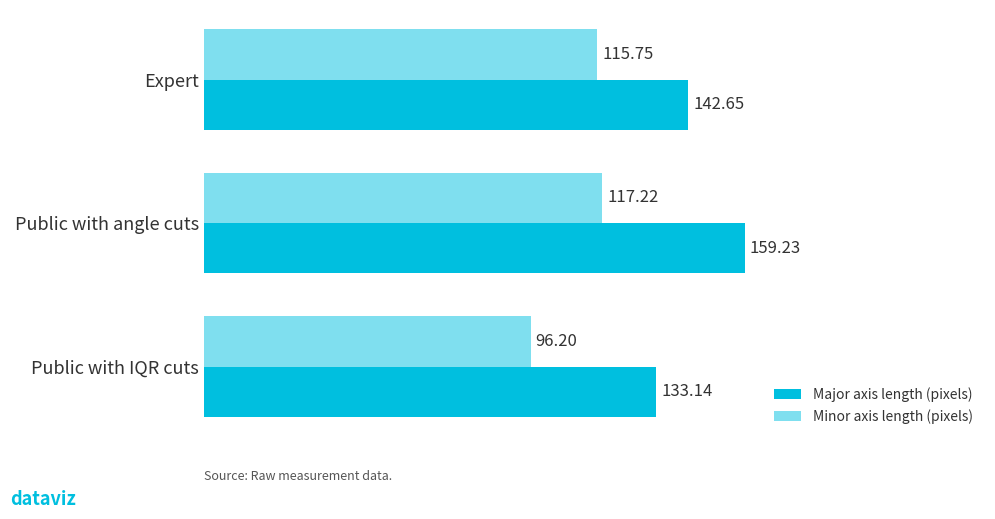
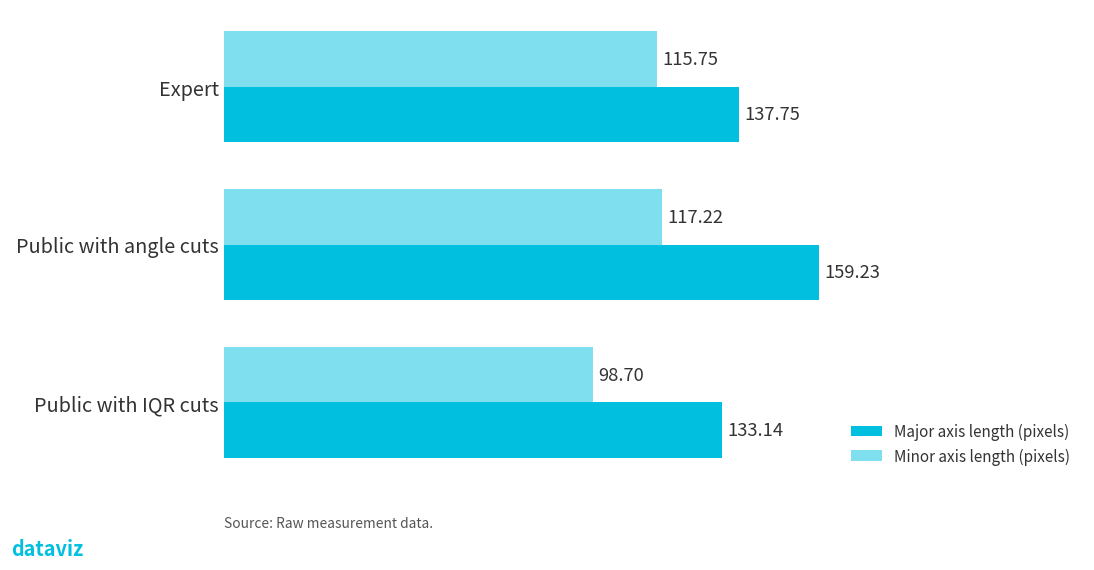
Major axis length (pixels), Expert: 142.65 -> 137.75
Minor axis length (pixels), Public with IQR cuts: 96.20 -> 98.70
